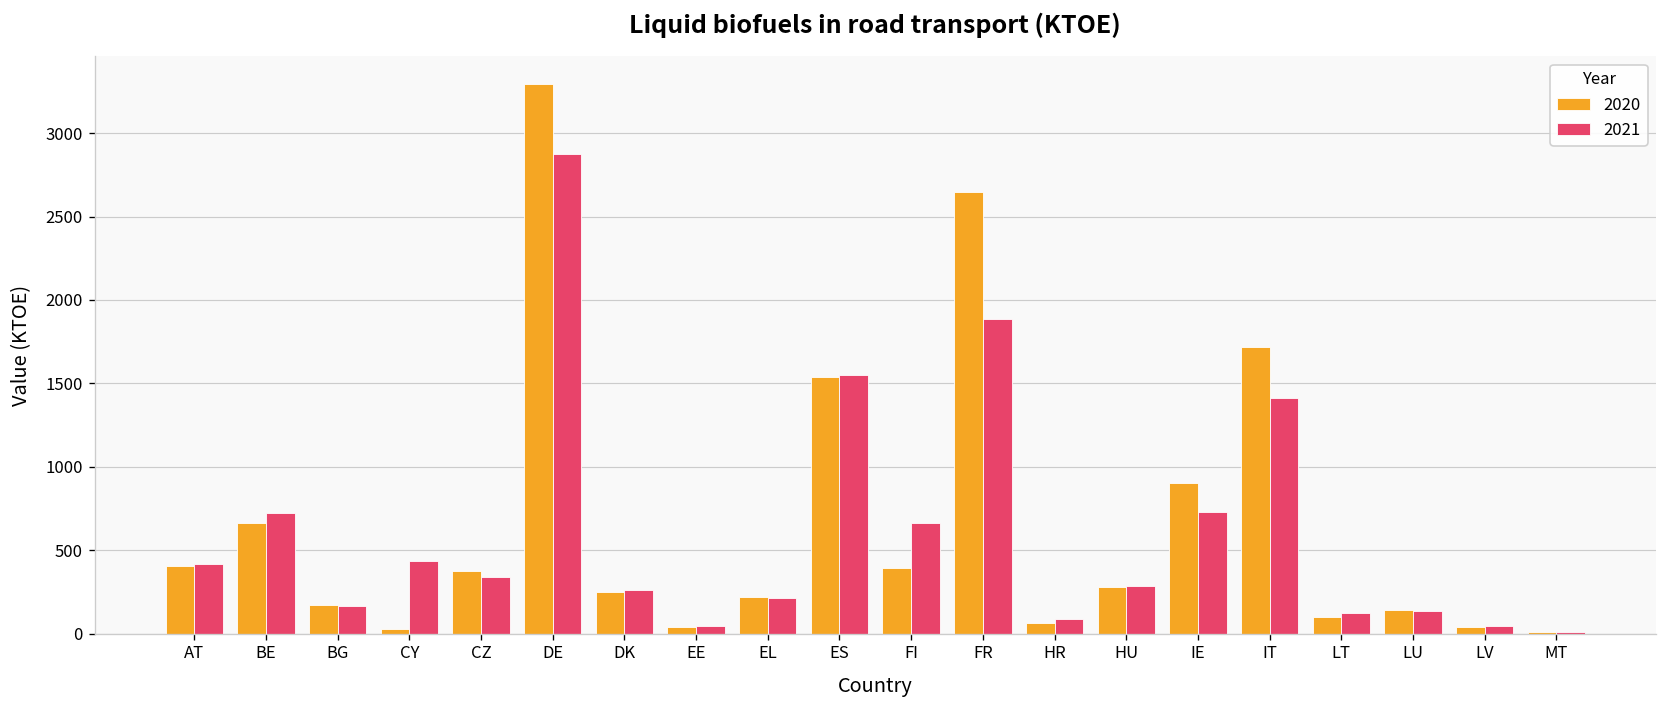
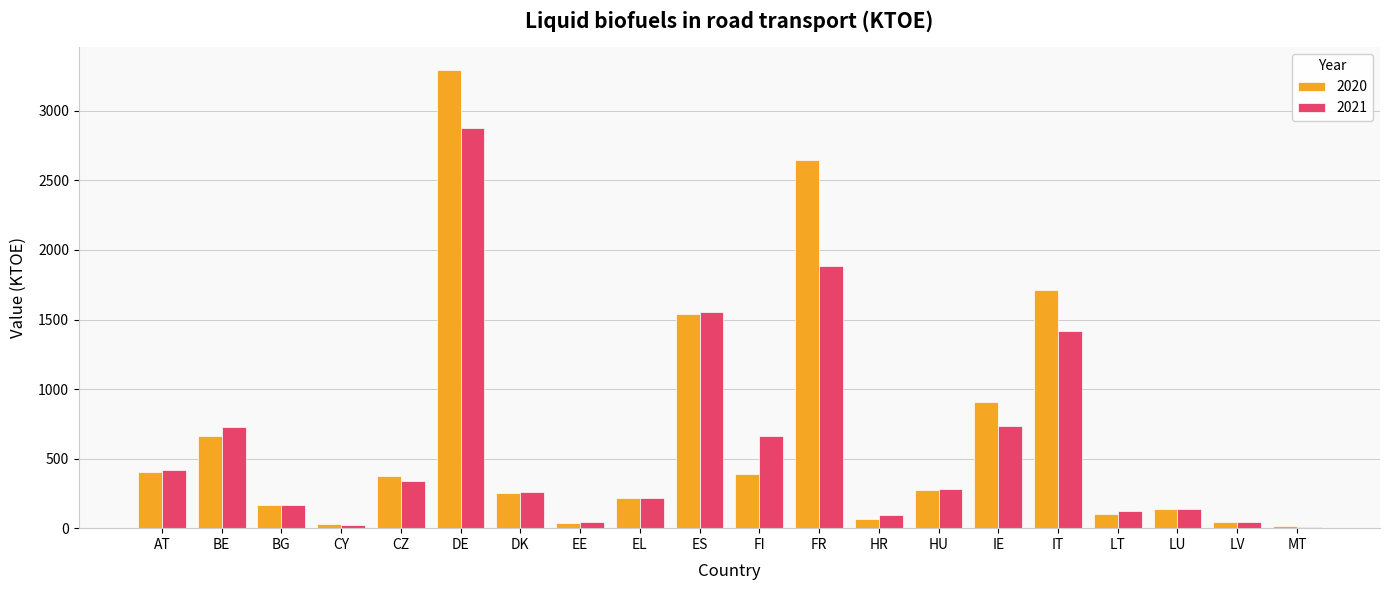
2021, CY: 430 -> 30
